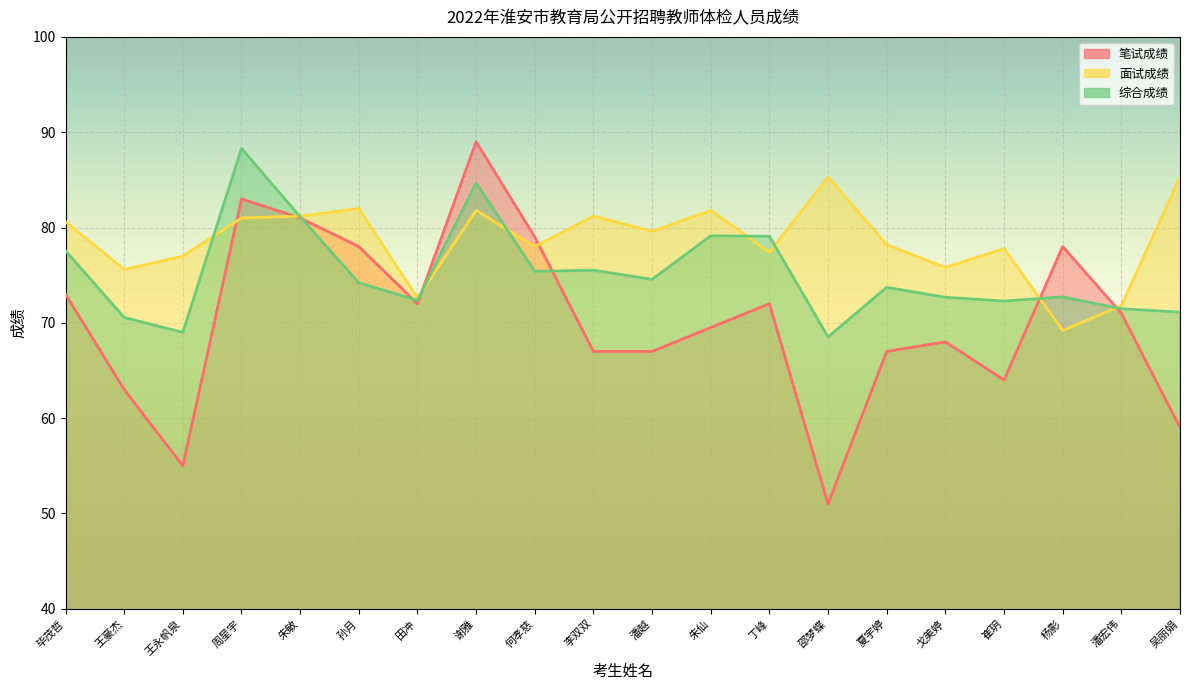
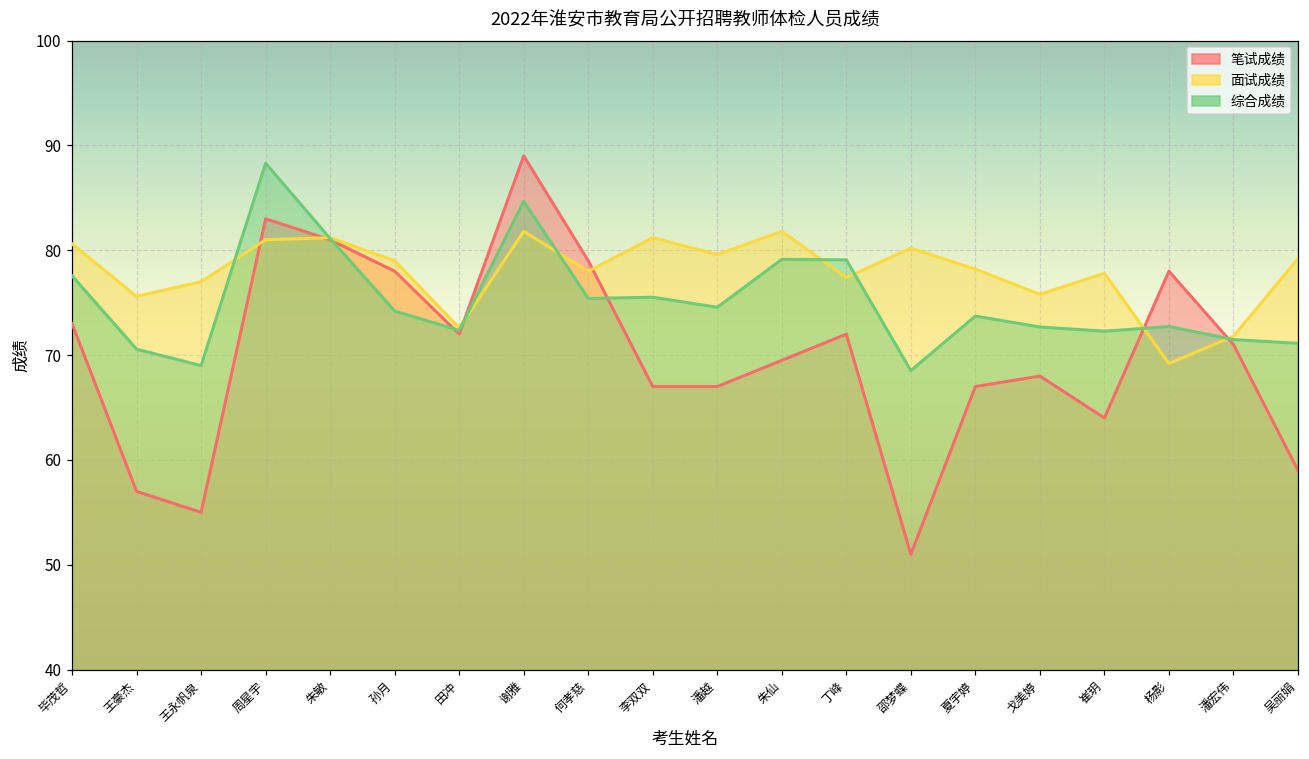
笔试成绩, 王豪杰: 63 -> 57
面试成绩, 孙月: 82 -> 79
面试成绩, 邵梦蝶: 85 -> 80
面试成绩, 吴丽娟: 85 -> 79
